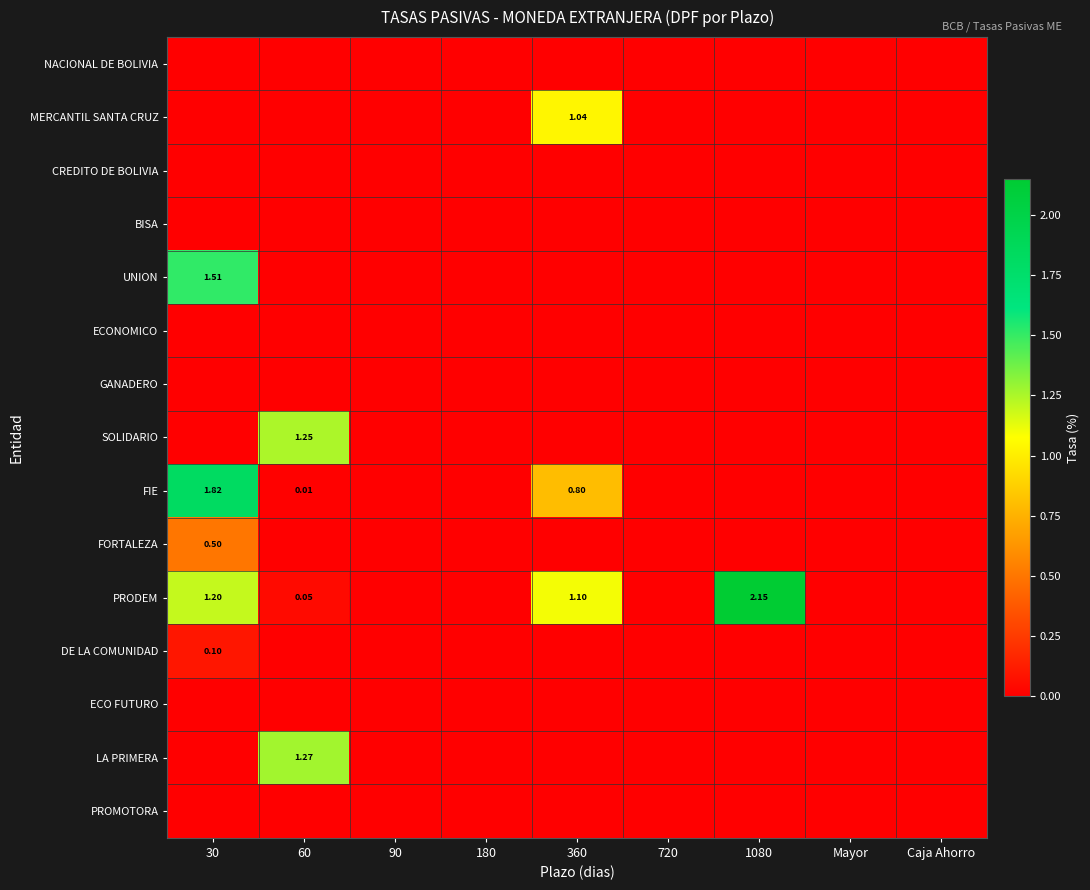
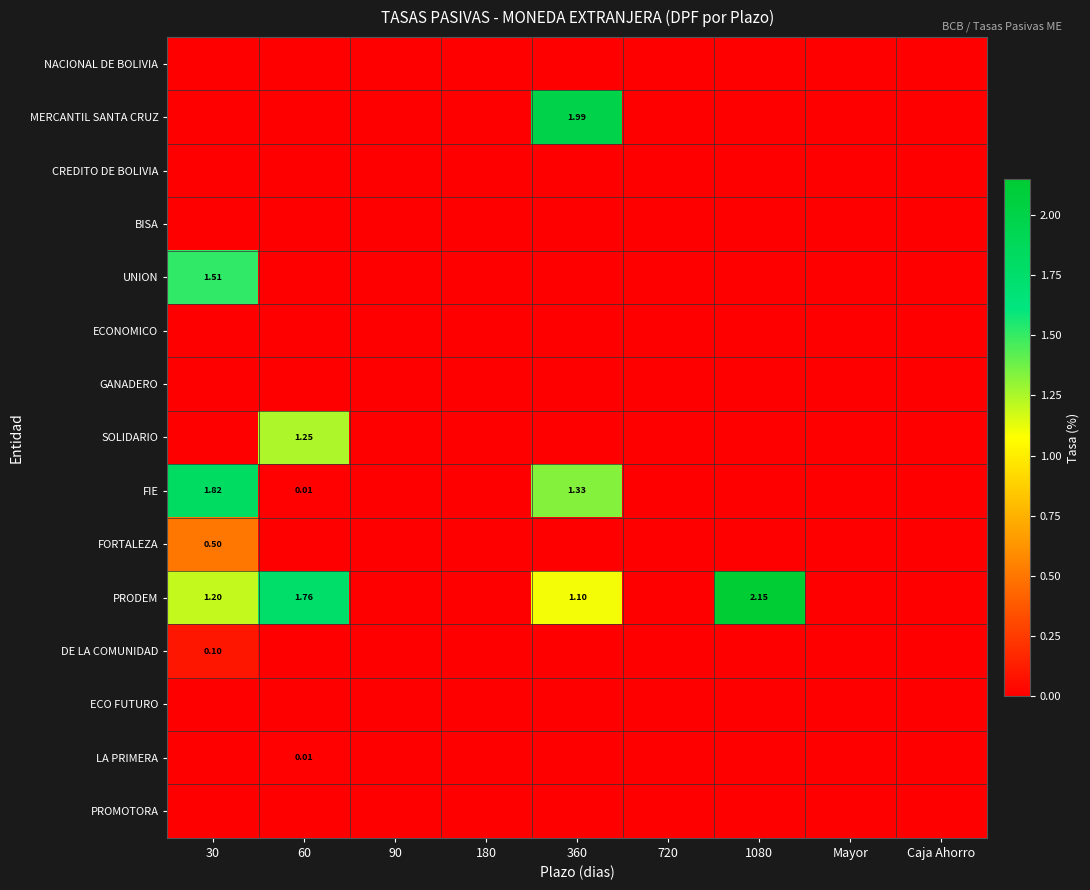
MERCANTIL SANTA CRUZ, 360: 1.04 -> 1.99
FIE, 360: 0.80 -> 1.33
PRODEM, 60: 0.05 -> 1.76
LA PRIMERA, 60: 1.27 -> 0.01
